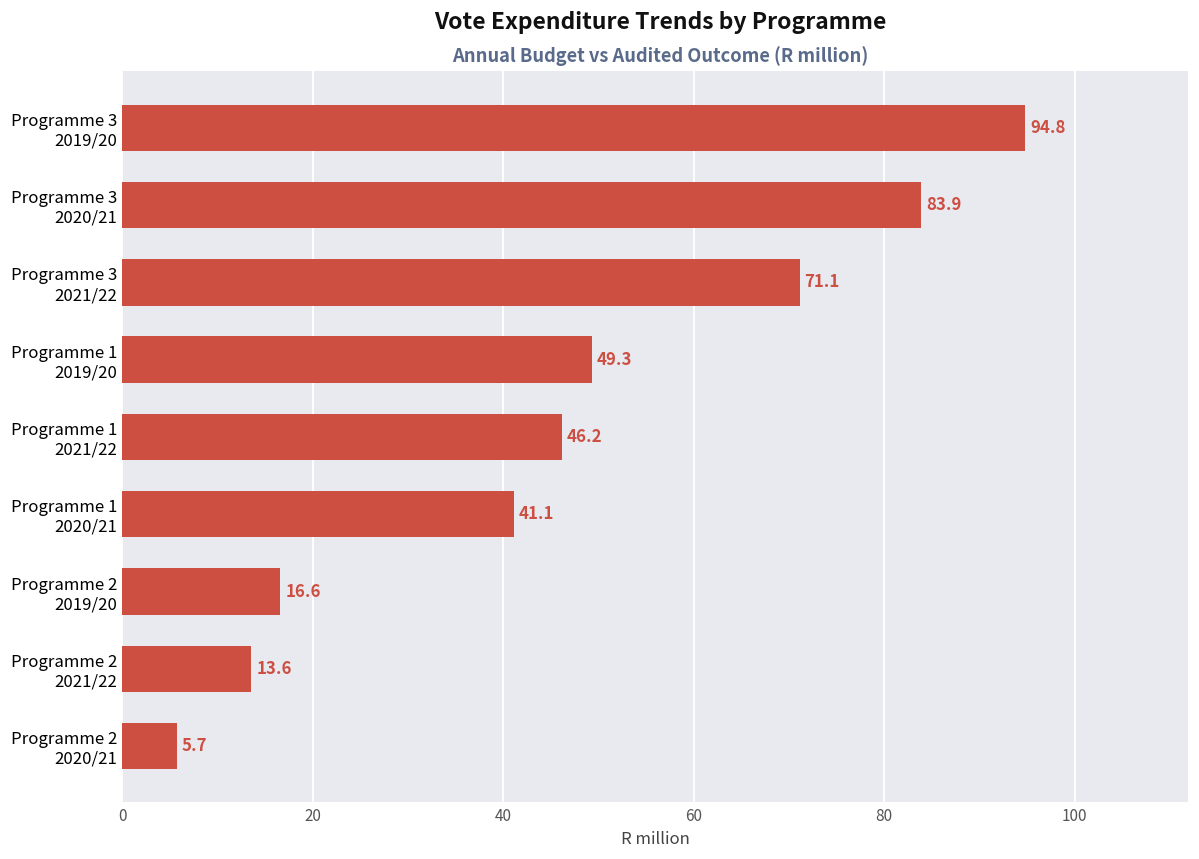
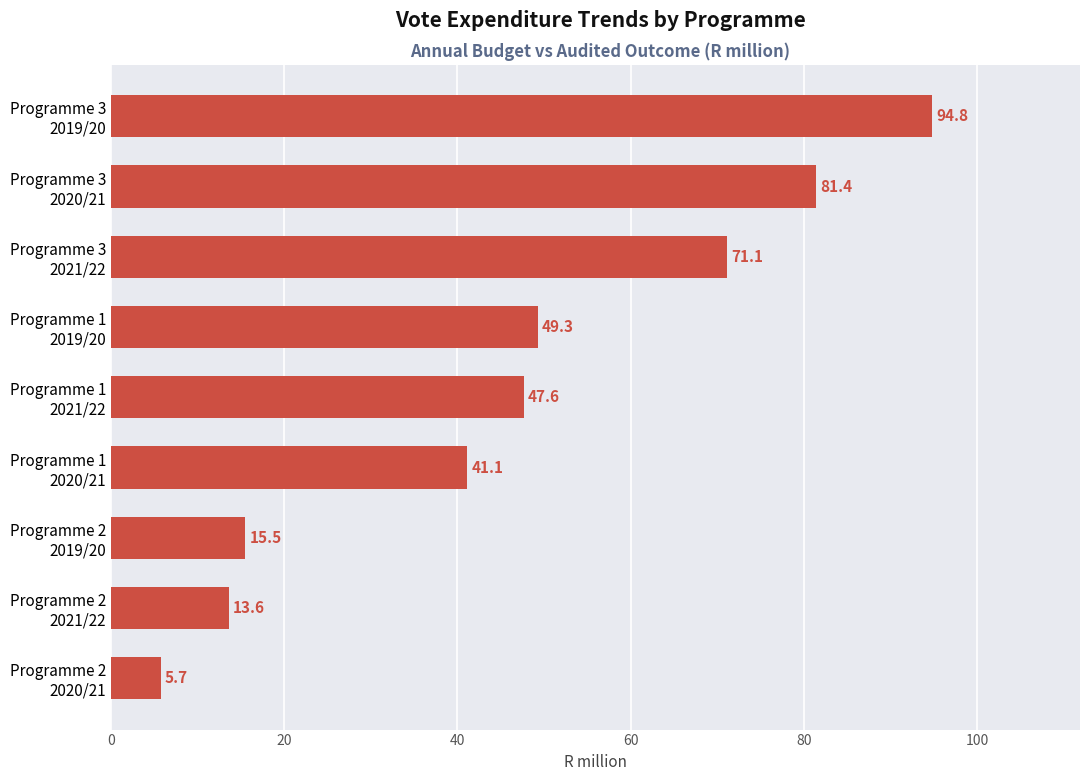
Programme 3 2020/21: 83.9 -> 81.4
Programme 1 2021/22: 46.2 -> 47.6
Programme 2 2019/20: 16.6 -> 15.5
